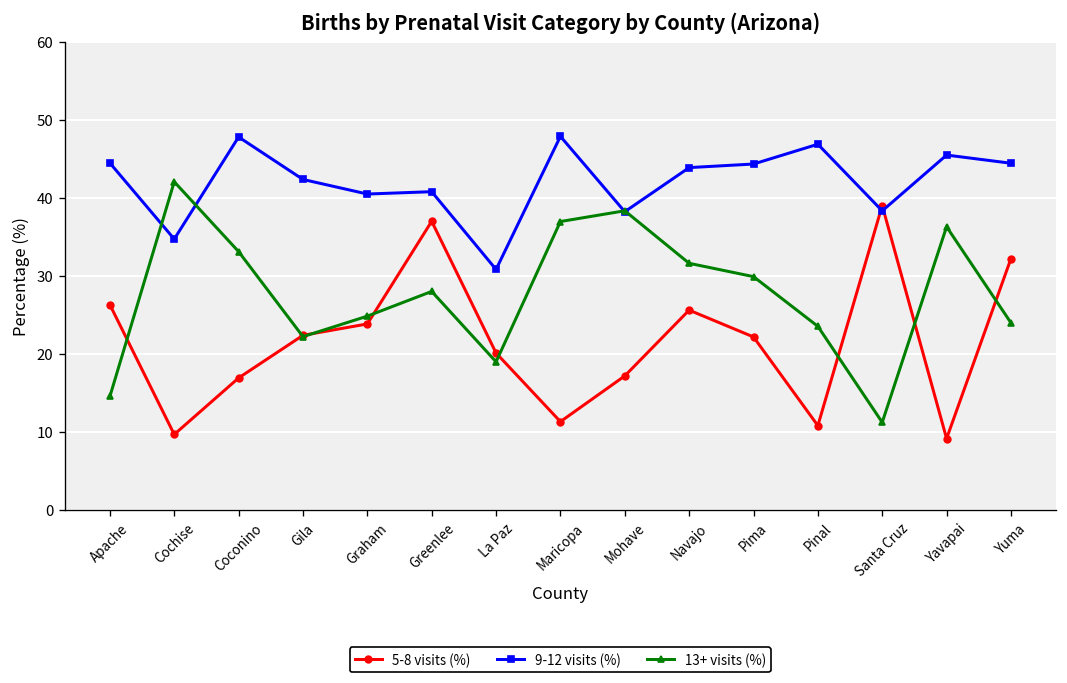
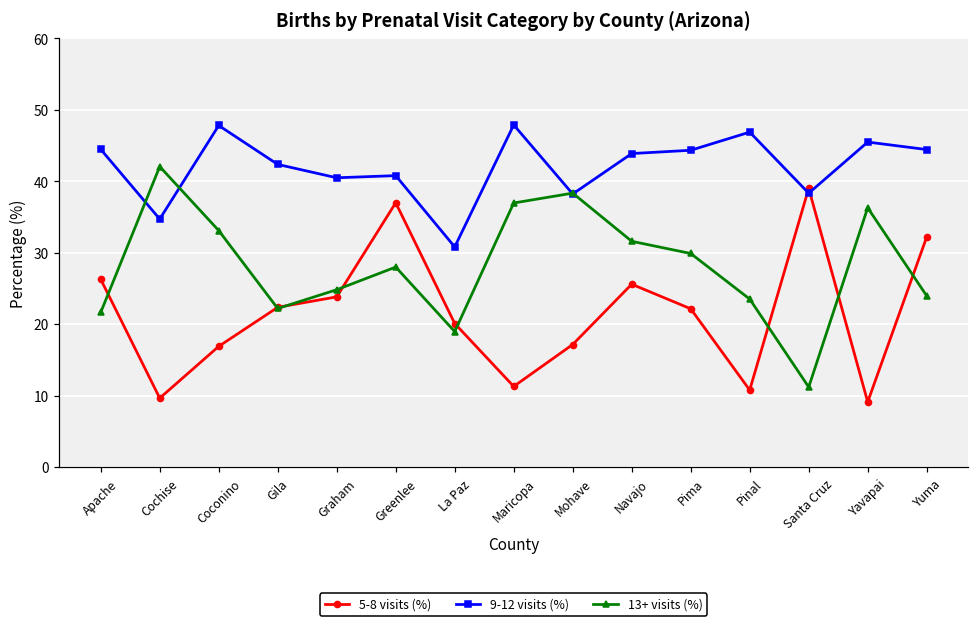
13+ visits (%), Apache: 15 -> 22
